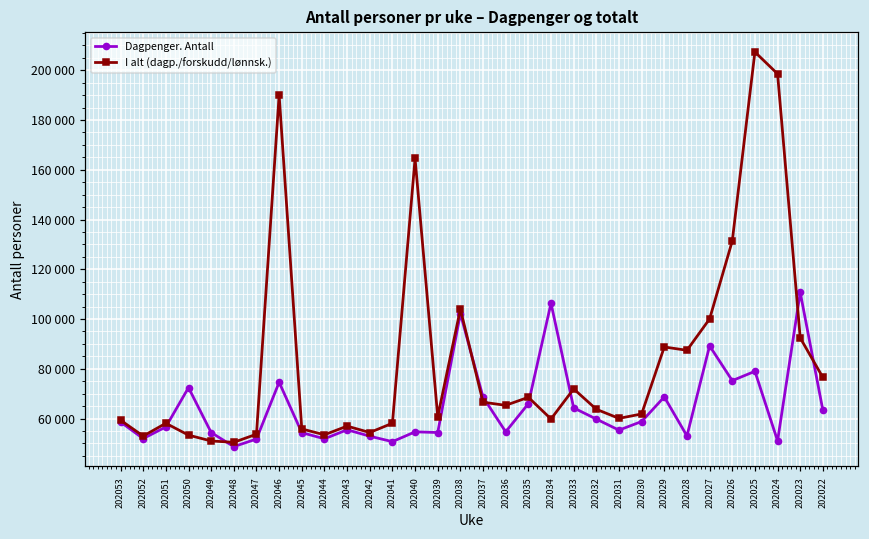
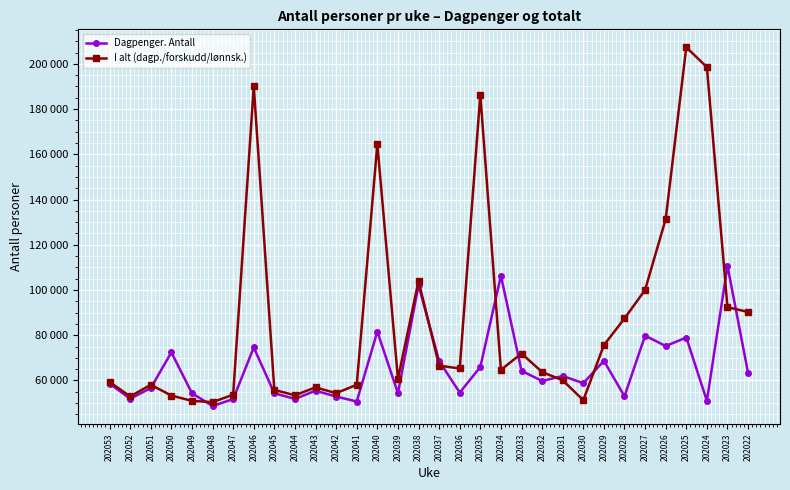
Dagpenger. Antall, 202040: 55000 -> 82000
I alt (dagp./forskudd/lønnsk.), 202035: 69000 -> 186000
I alt (dagp./forskudd/lønnsk.), 202034: 60000 -> 65000
Dagpenger. Antall, 202031: 55000 -> 62000
I alt (dagp./forskudd/lønnsk.), 202030: 62000 -> 51000
I alt (dagp./forskudd/lønnsk.), 202029: 89000 -> 76000
Dagpenger. Antall, 202027: 89000 -> 80000
I alt (dagp./forskudd/lønnsk.), 202022: 77000 -> 90000
